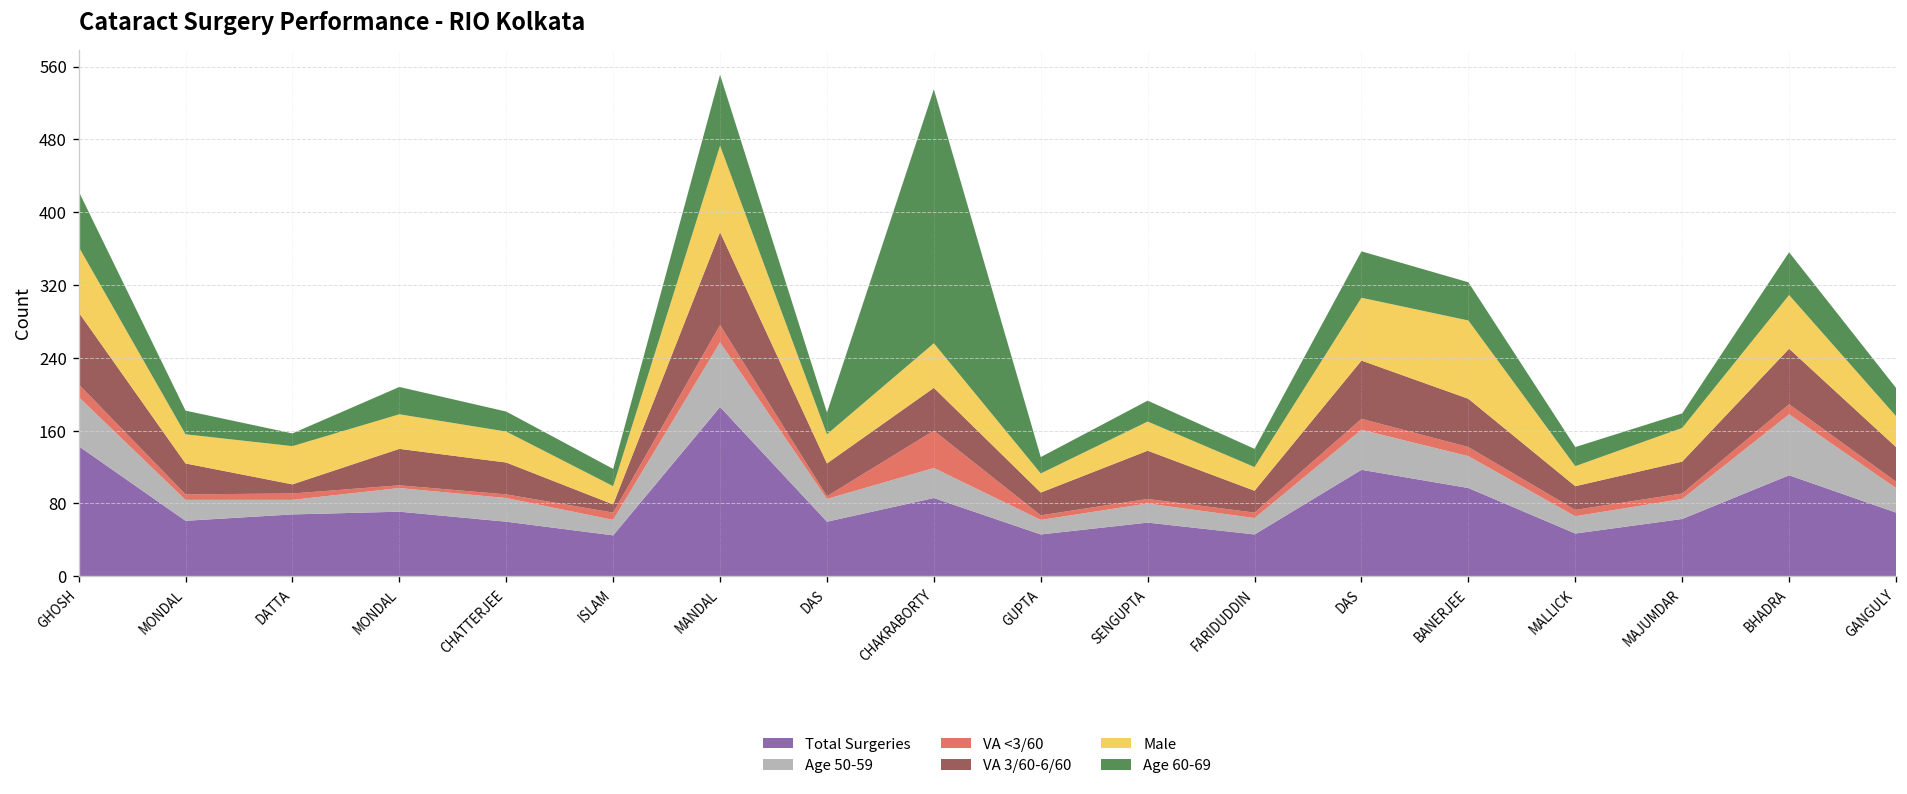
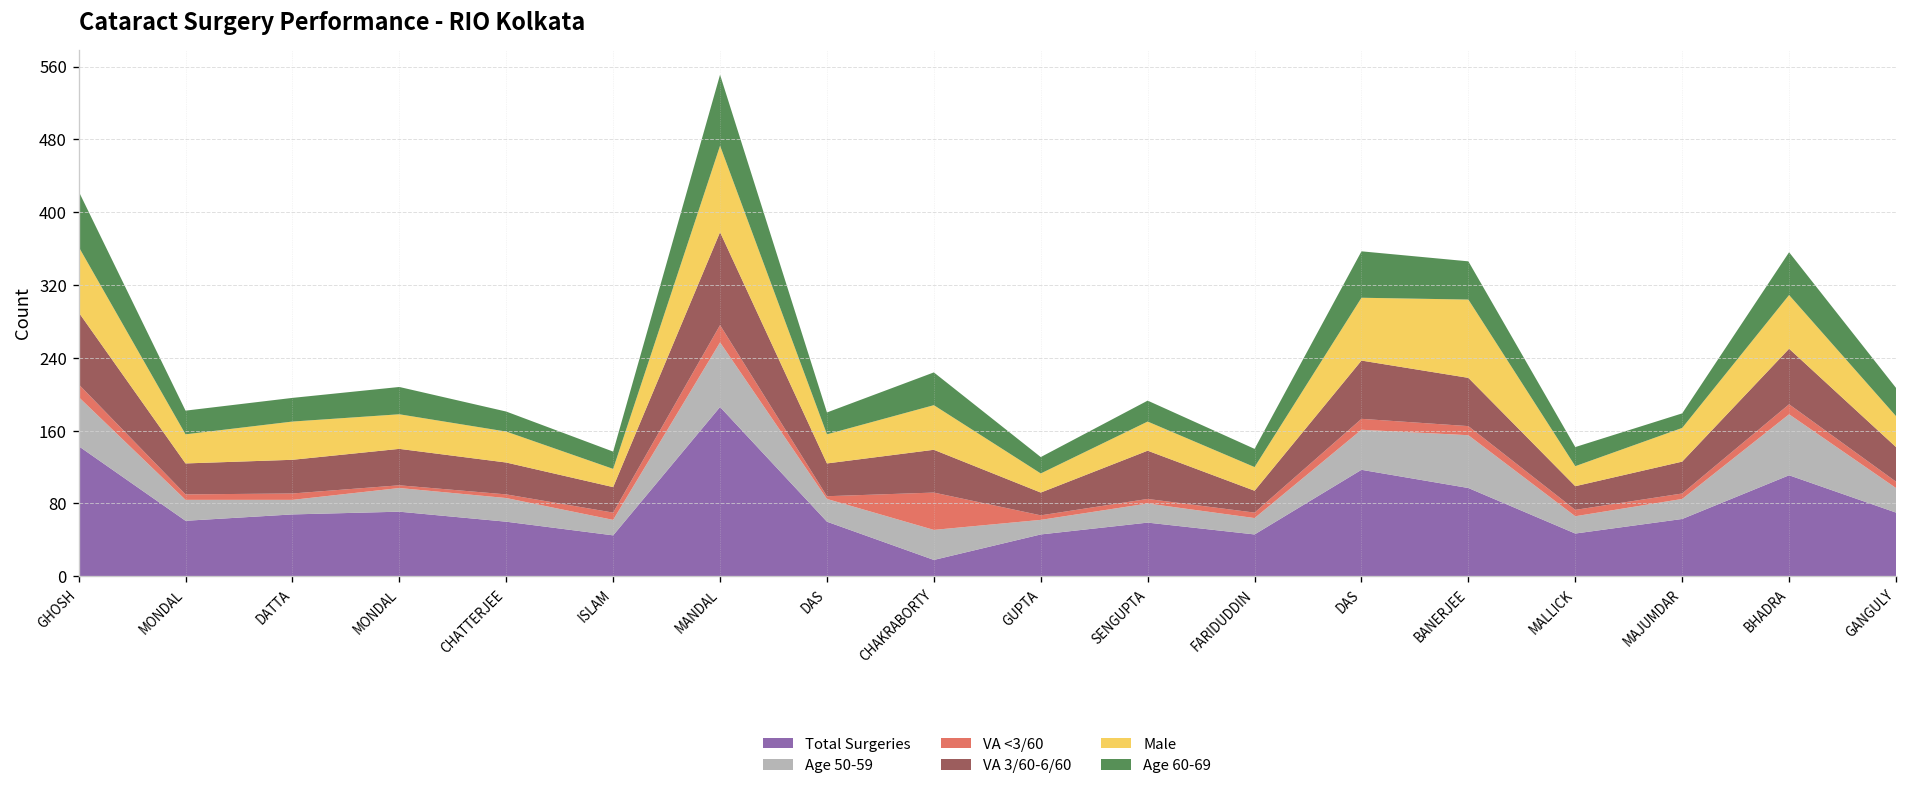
VA 3/60-6/60, DATTA: 10 -> 40
Age 60-69, DATTA: 10 -> 30
VA 3/60-6/60, ISLAM: 10 -> 30
Total Surgeries, CHAKRABORTY: 90 -> 20
Age 60-69, CHAKRABORTY: 280 -> 40
Age 50-59, BANERJEE: 40 -> 60
